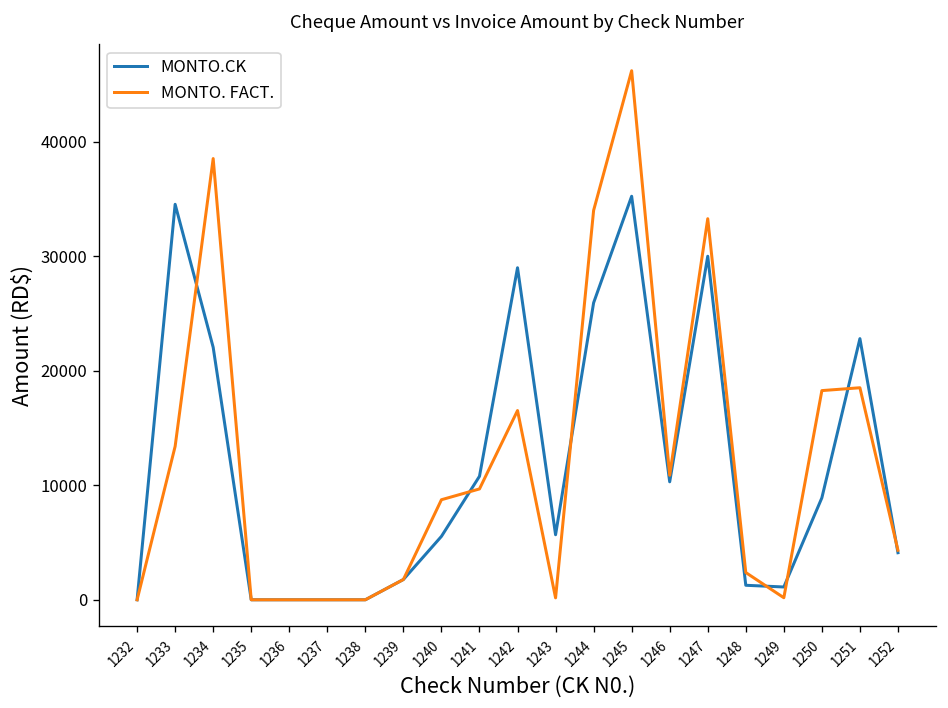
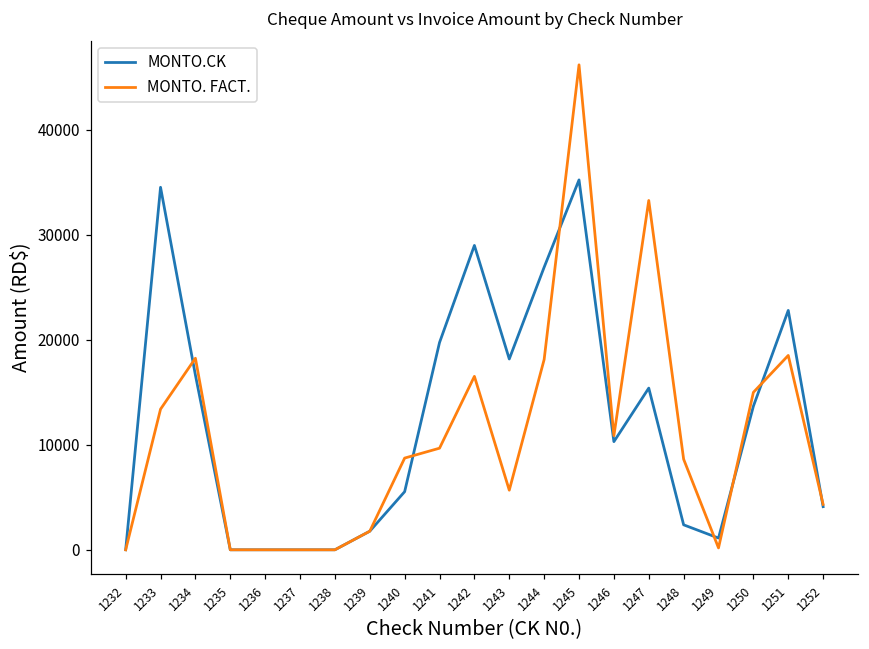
MONTO.CK, 1234: 22000 -> 17000
MONTO. FACT., 1234: 39000 -> 18000
MONTO.CK, 1241: 11000 -> 20000
MONTO.CK, 1243: 6000 -> 18000
MONTO. FACT., 1243: 0 -> 6000
MONTO.CK, 1244: 26000 -> 27000
MONTO. FACT., 1244: 34000 -> 18000
MONTO.CK, 1247: 30000 -> 15000
MONTO.CK, 1248: 1000 -> 2000
MONTO. FACT., 1248: 2000 -> 9000
MONTO.CK, 1250: 9000 -> 14000
MONTO. FACT., 1250: 18000 -> 15000
